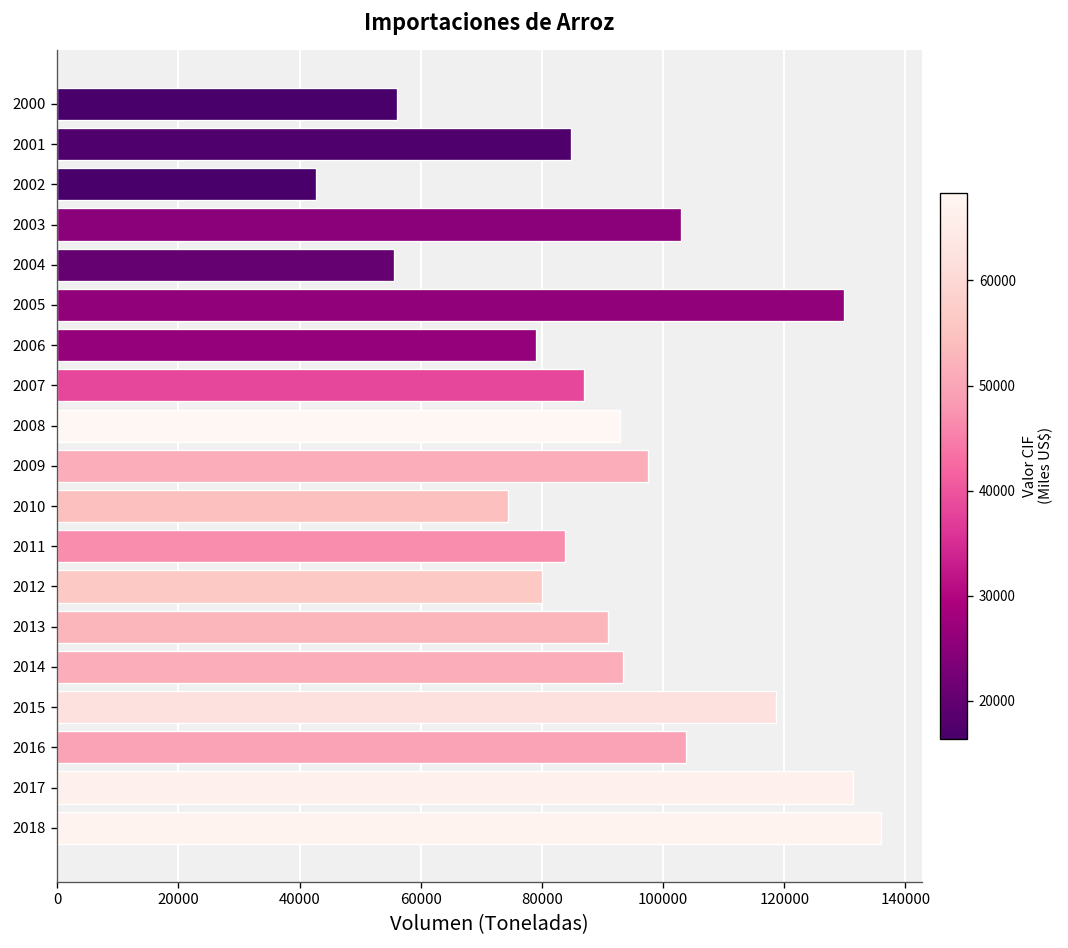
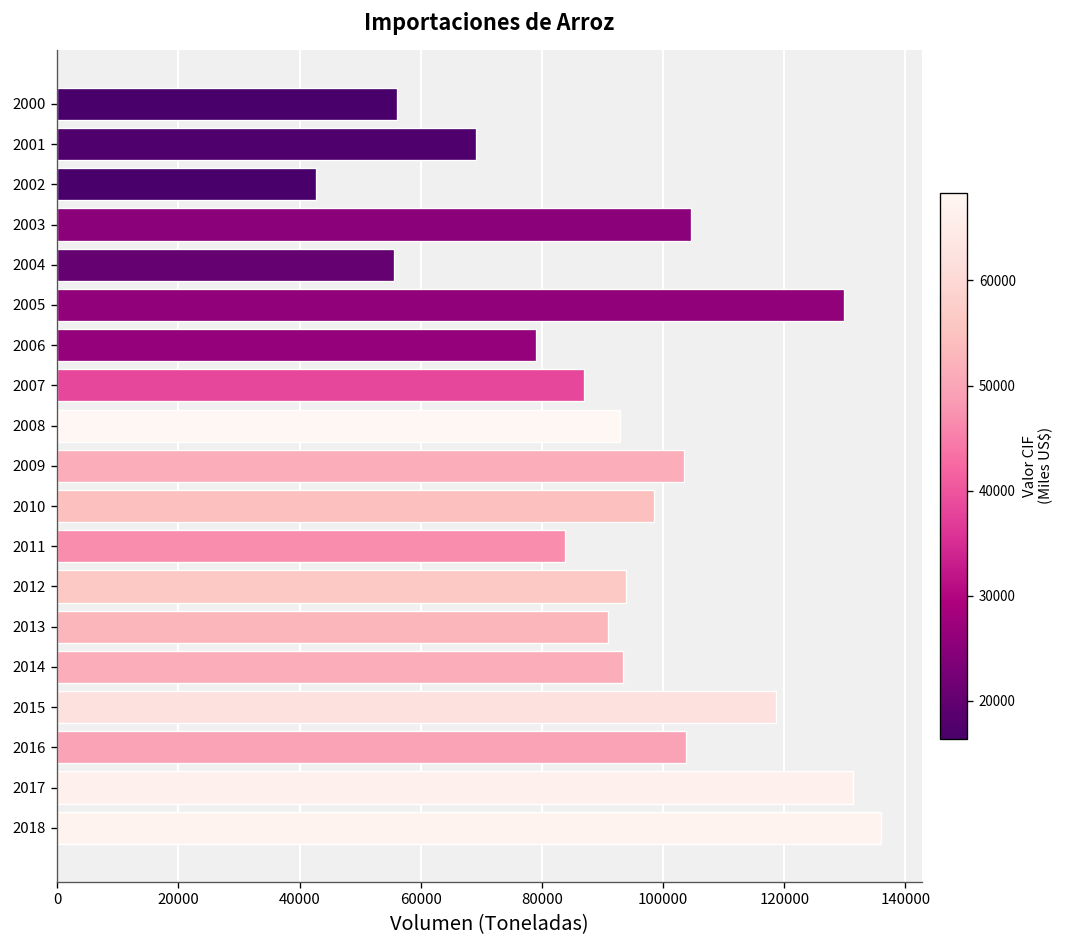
2001: 85000 -> 69000
2003: 103000 -> 105000
2009: 98000 -> 103000
2010: 74000 -> 99000
2012: 80000 -> 94000
